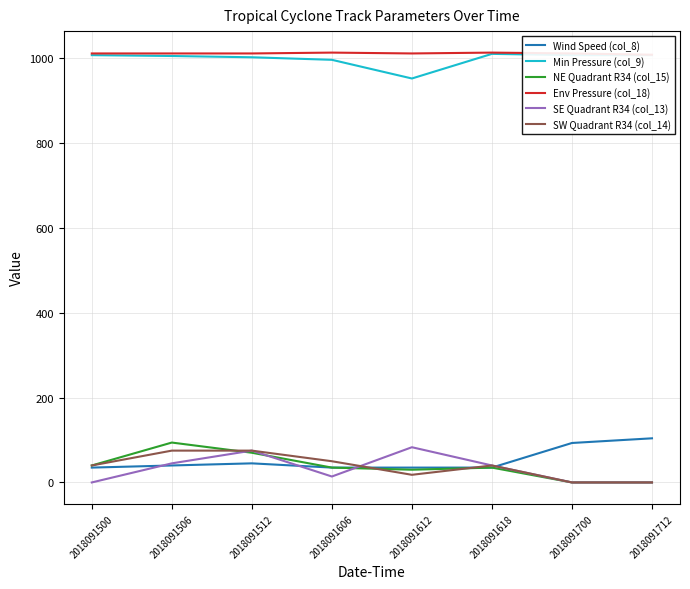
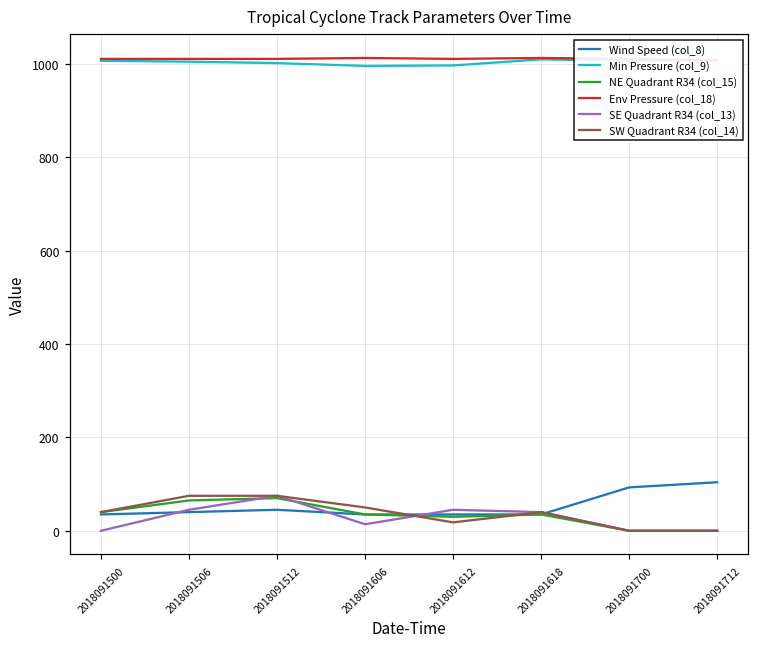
NE Quadrant R34 (col_15), 2018091506: 90 -> 70
Min Pressure (col_9), 2018091612: 950 -> 1000
SE Quadrant R34 (col_13), 2018091612: 80 -> 50
